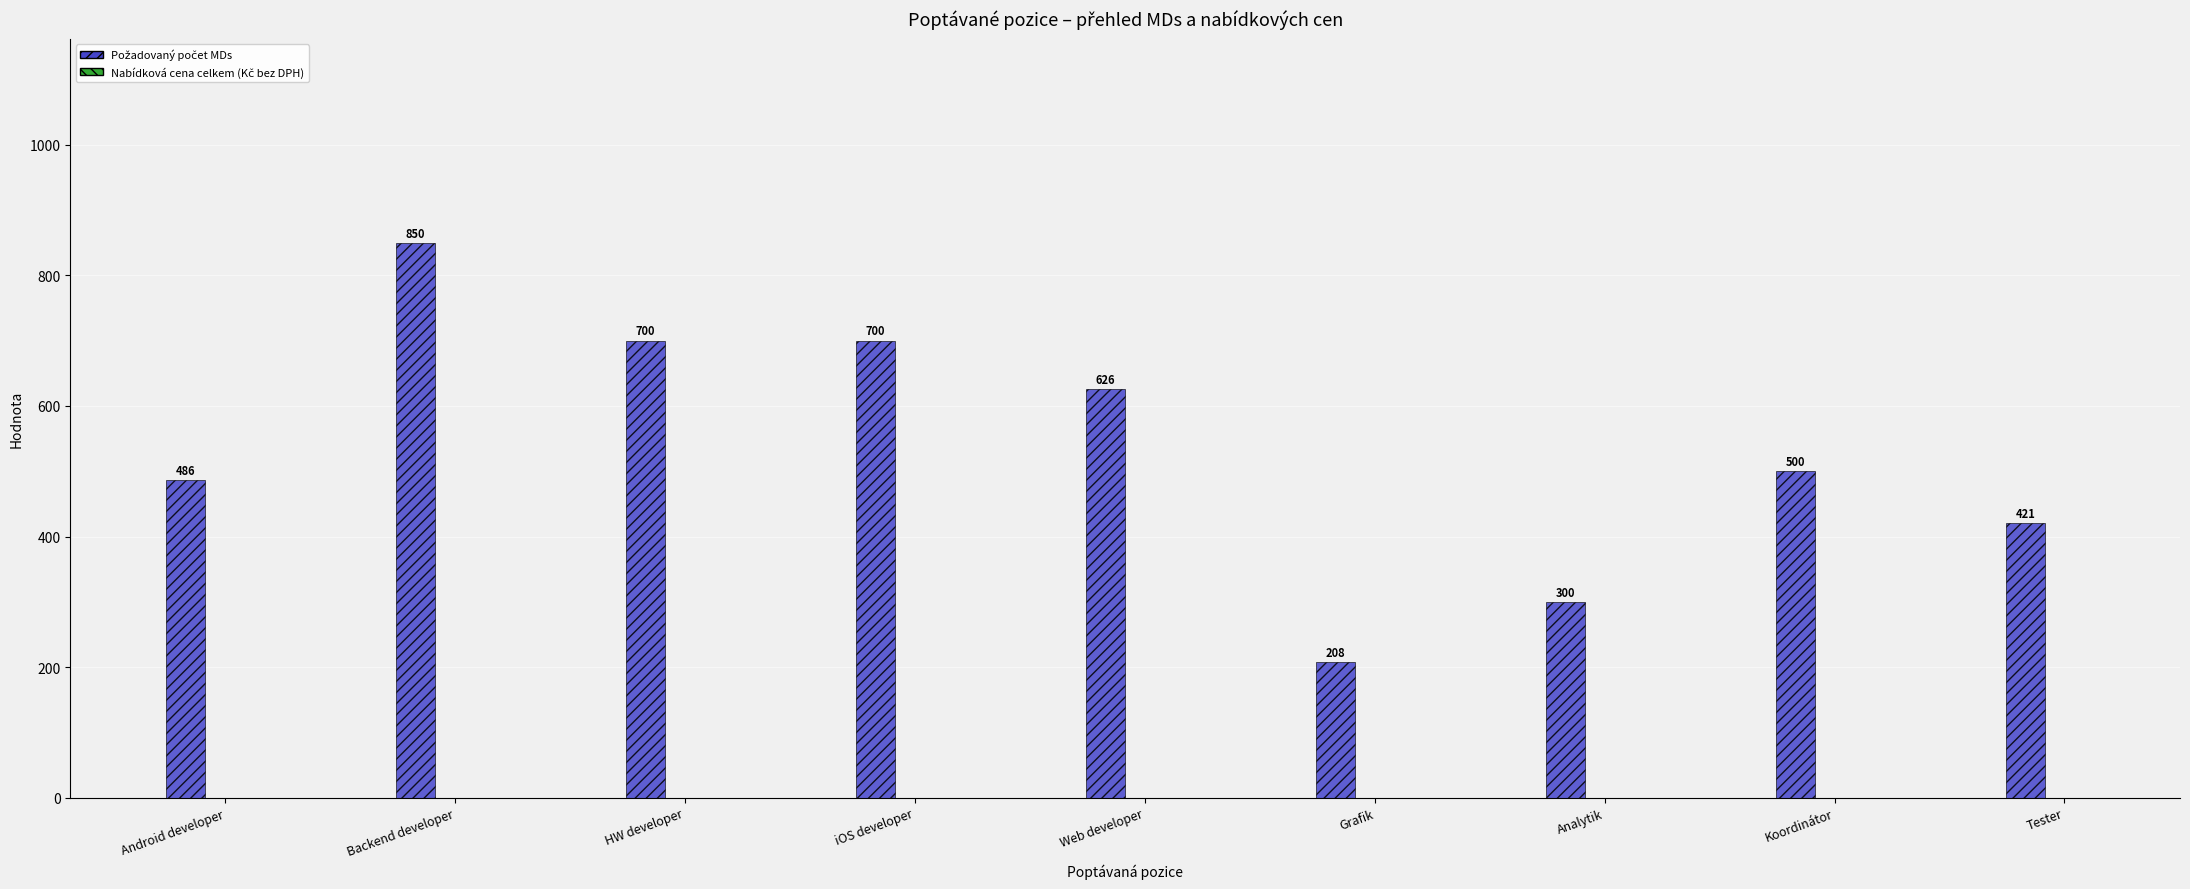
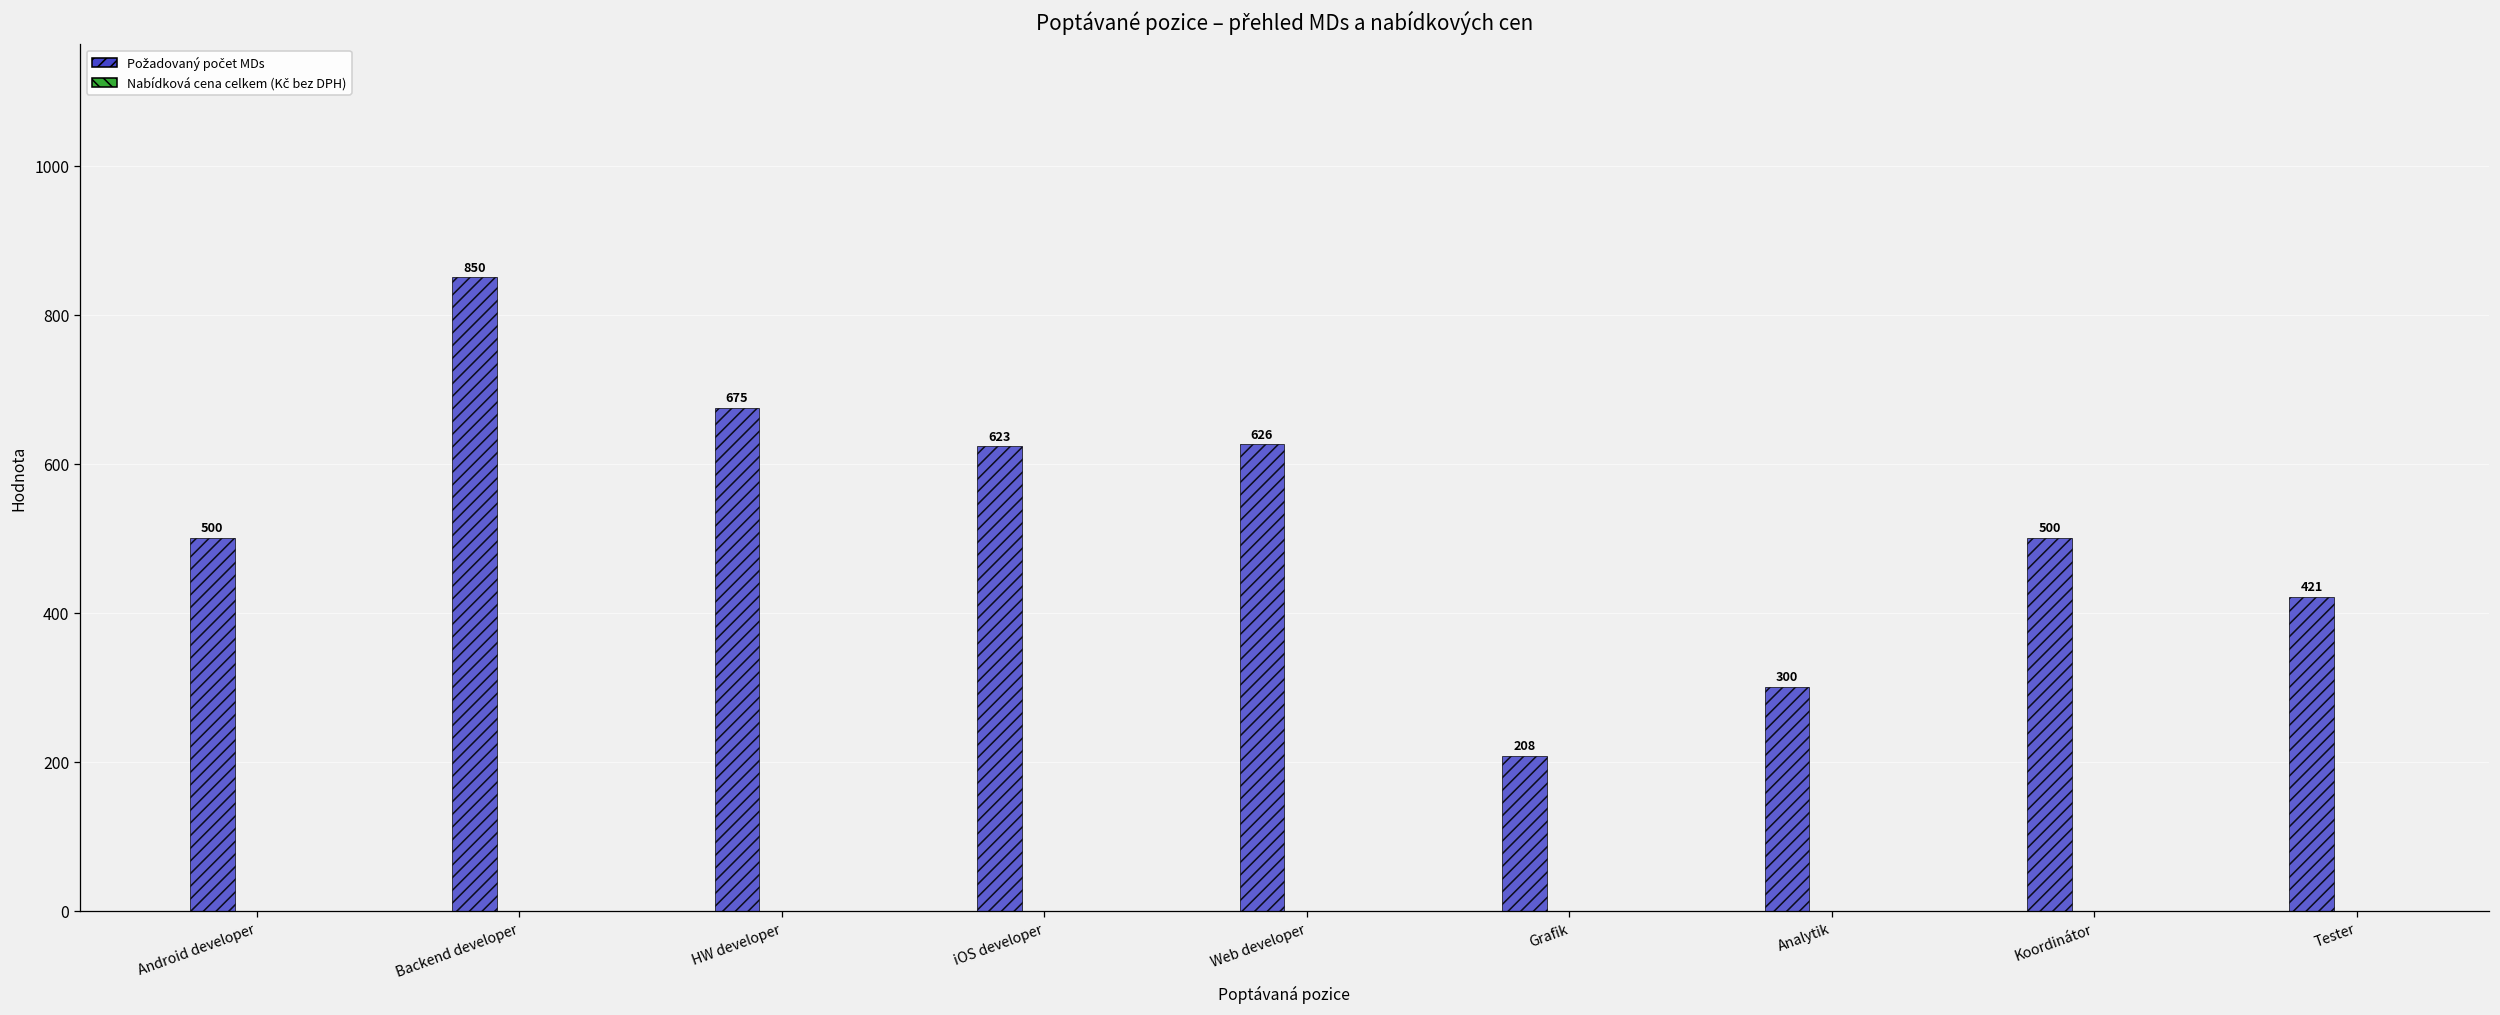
Požadovaný počet MDs, Android developer: 486 -> 500
Požadovaný počet MDs, HW developer: 700 -> 675
Požadovaný počet MDs, iOS developer: 700 -> 623
